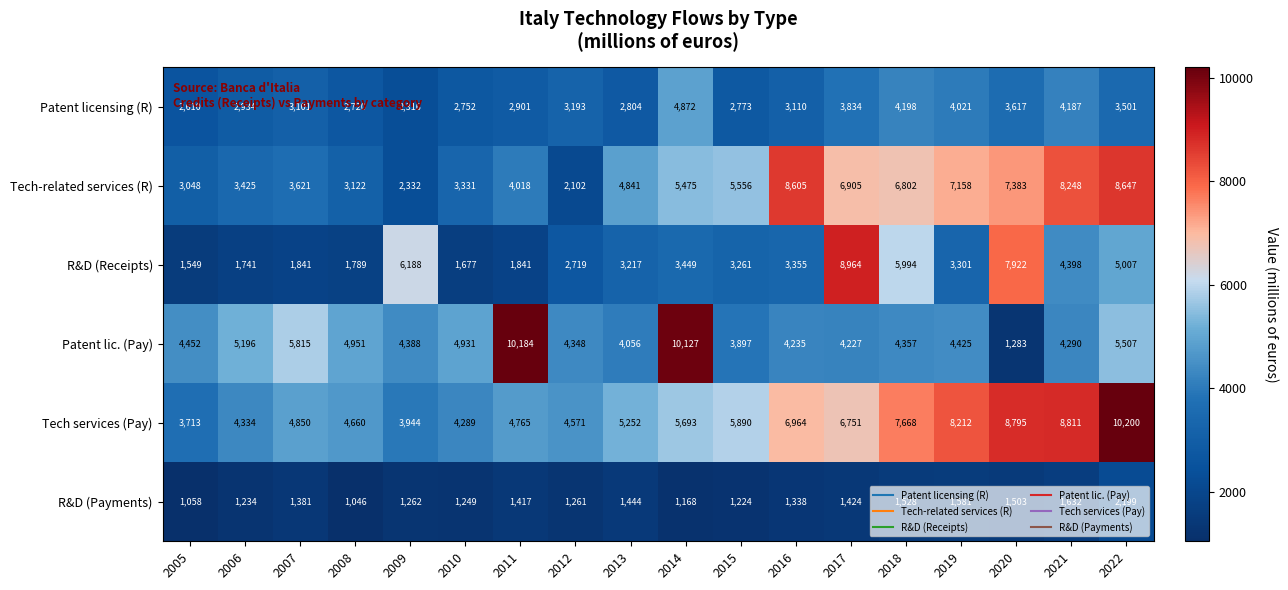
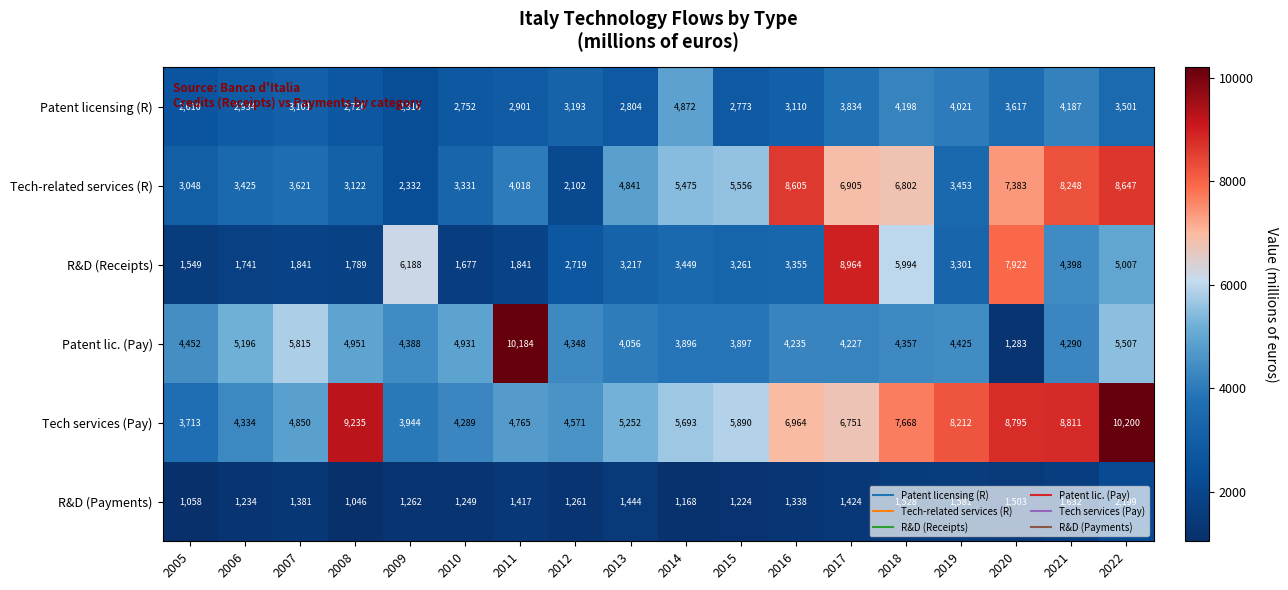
Tech-related services (R), 2019: 7,158 -> 3,453
Patent lic. (Pay), 2014: 10,127 -> 3,896
Tech services (Pay), 2008: 4,660 -> 9,235
